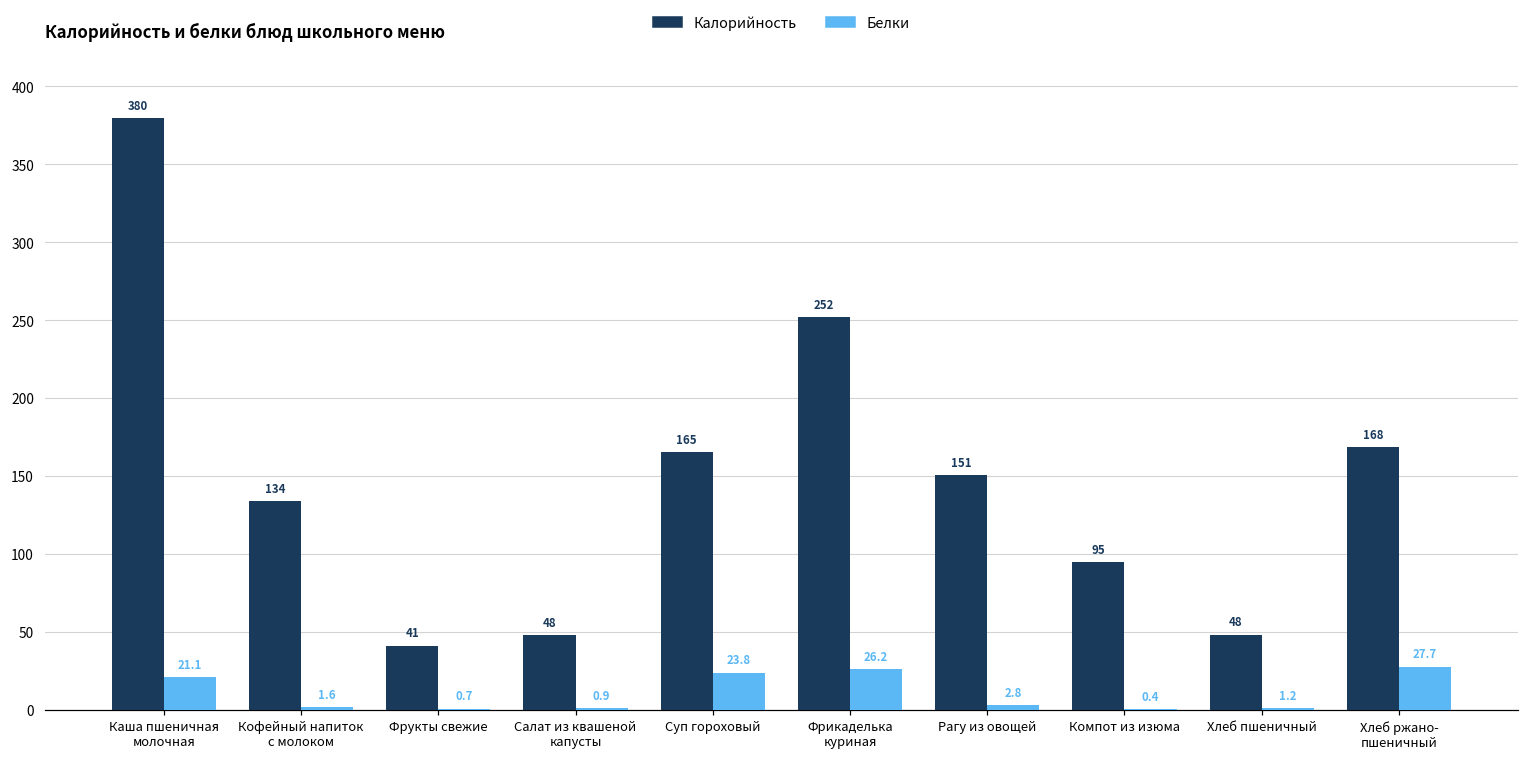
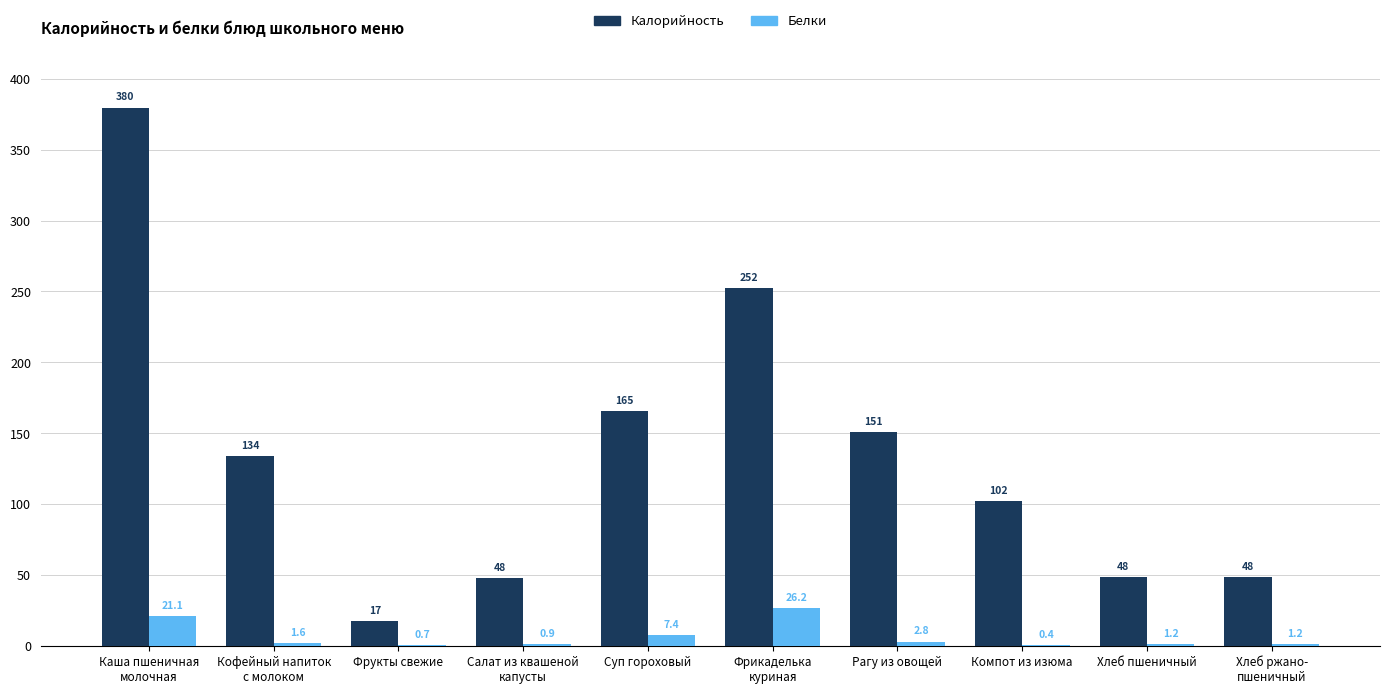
Калорийность, Фрукты свежие: 41 -> 17
Белки, Суп гороховый: 23.8 -> 7.4
Калорийность, Компот из изюма: 95 -> 102
Калорийность, Хлеб ржано- пшеничный: 168 -> 48
Белки, Хлеб ржано- пшеничный: 27.7 -> 1.2
